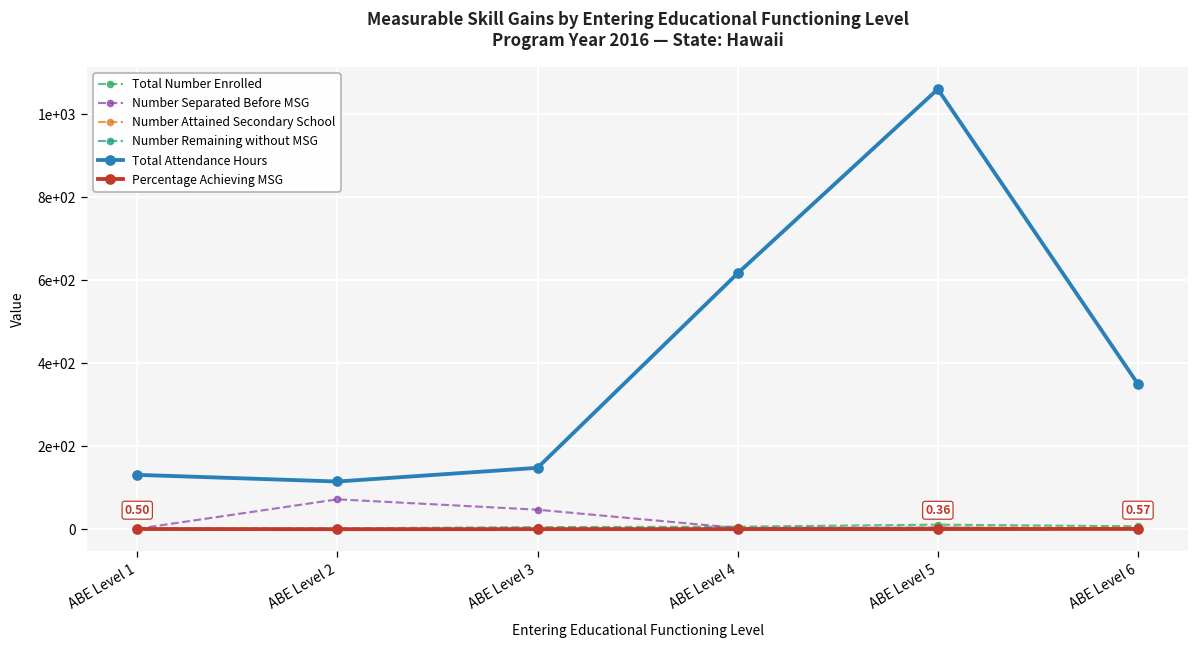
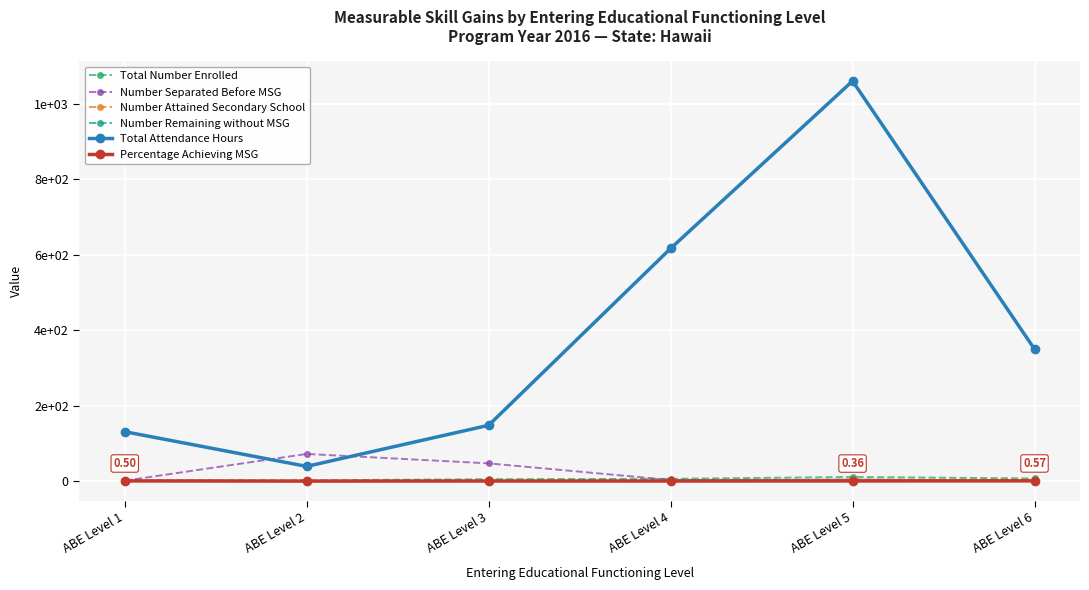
Total Attendance Hours, ABE Level 2: 120 -> 40
